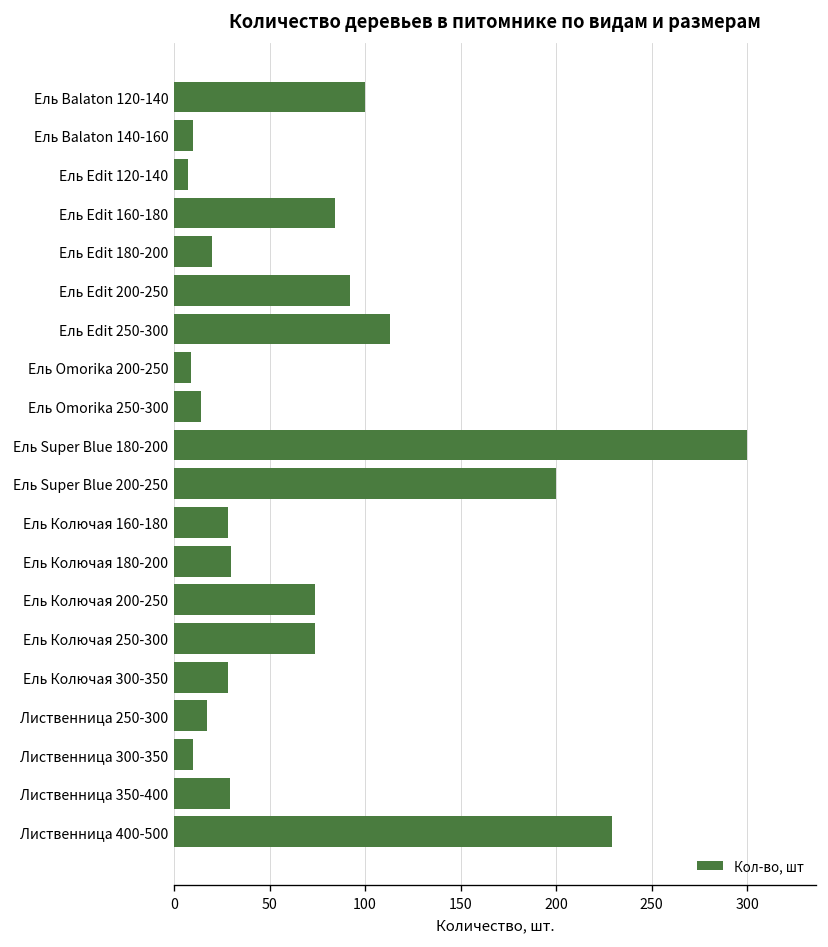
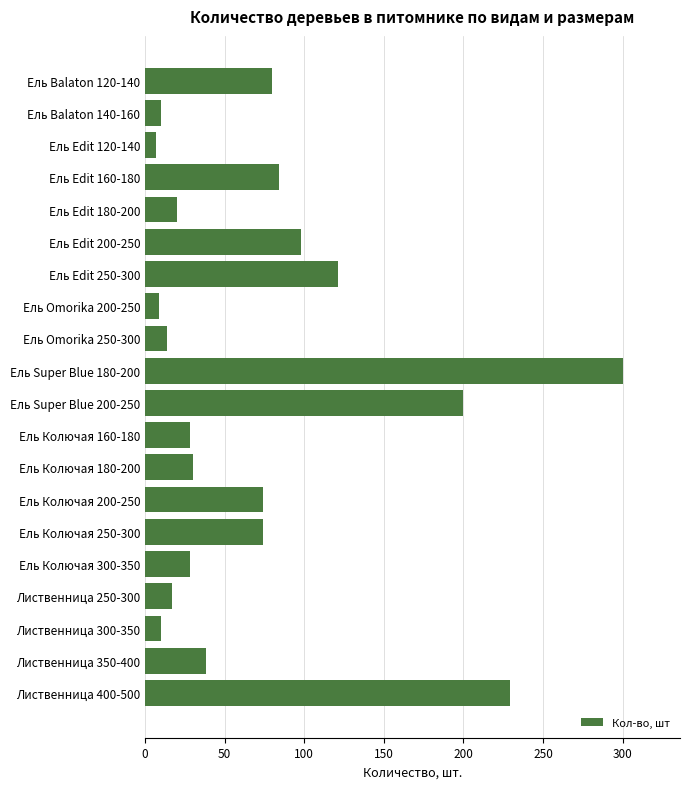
Ель Balaton 120-140: 100 -> 80
Ель Edit 200-250: 92 -> 98
Ель Edit 250-300: 113 -> 121
Лиственница 350-400: 29 -> 38
